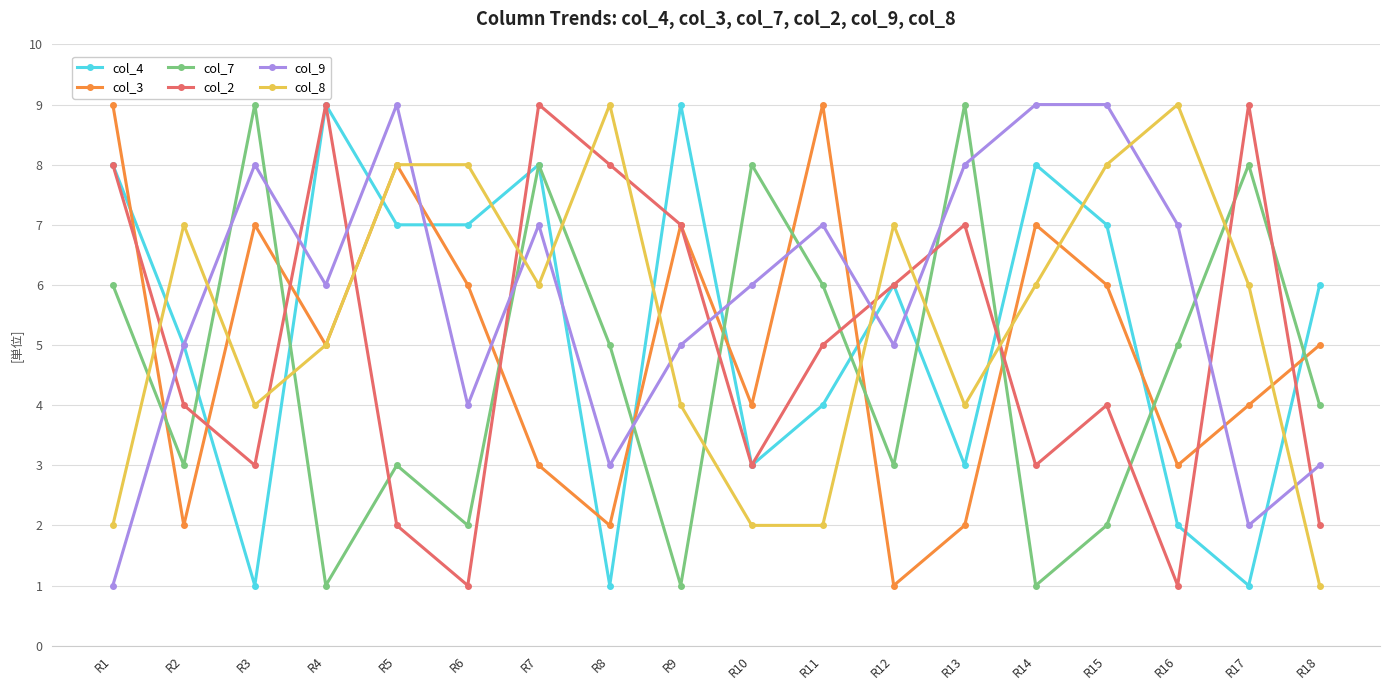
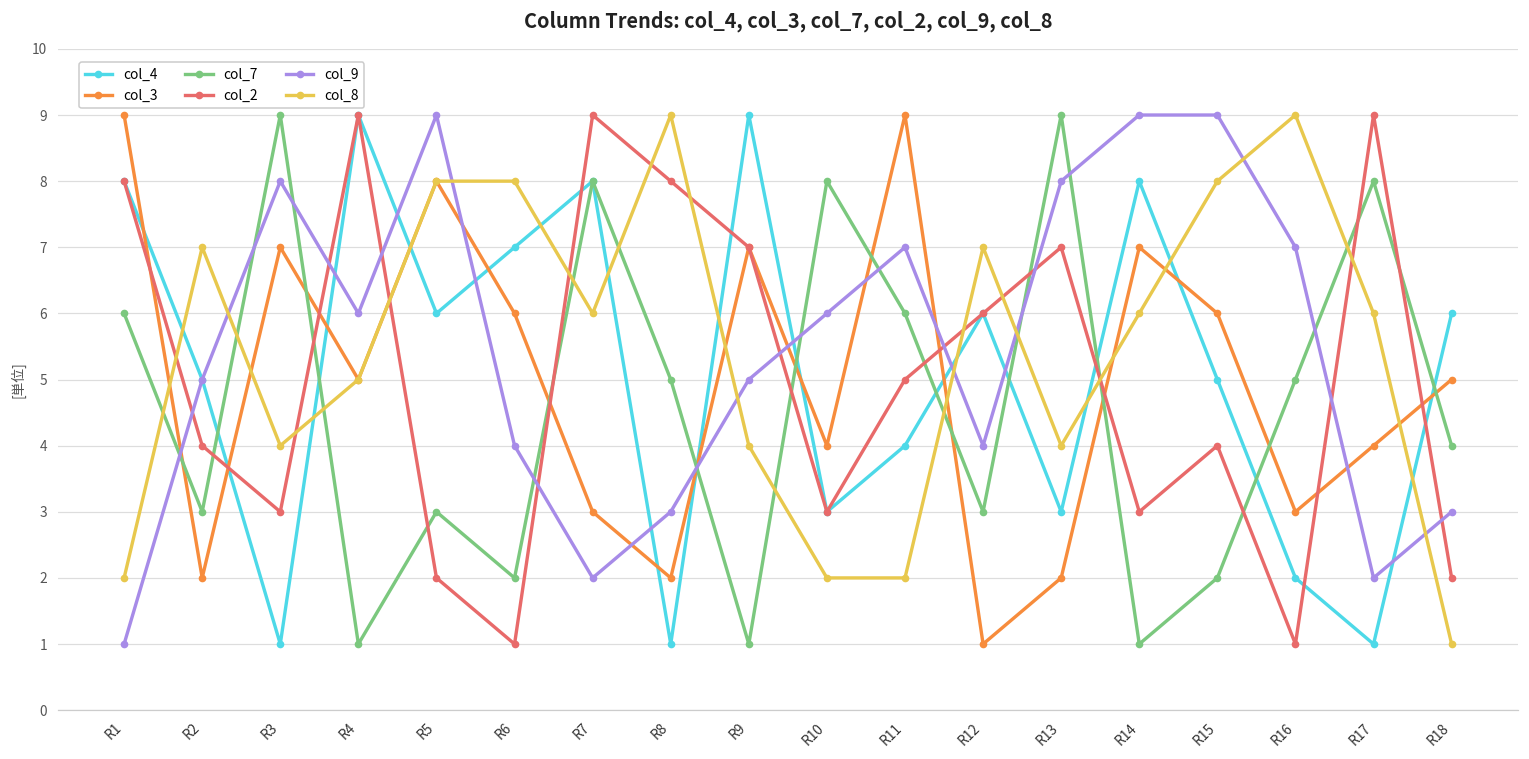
col_4, R5: 7 -> 6
col_9, R7: 7 -> 2
col_9, R12: 5 -> 4
col_4, R15: 7 -> 5
